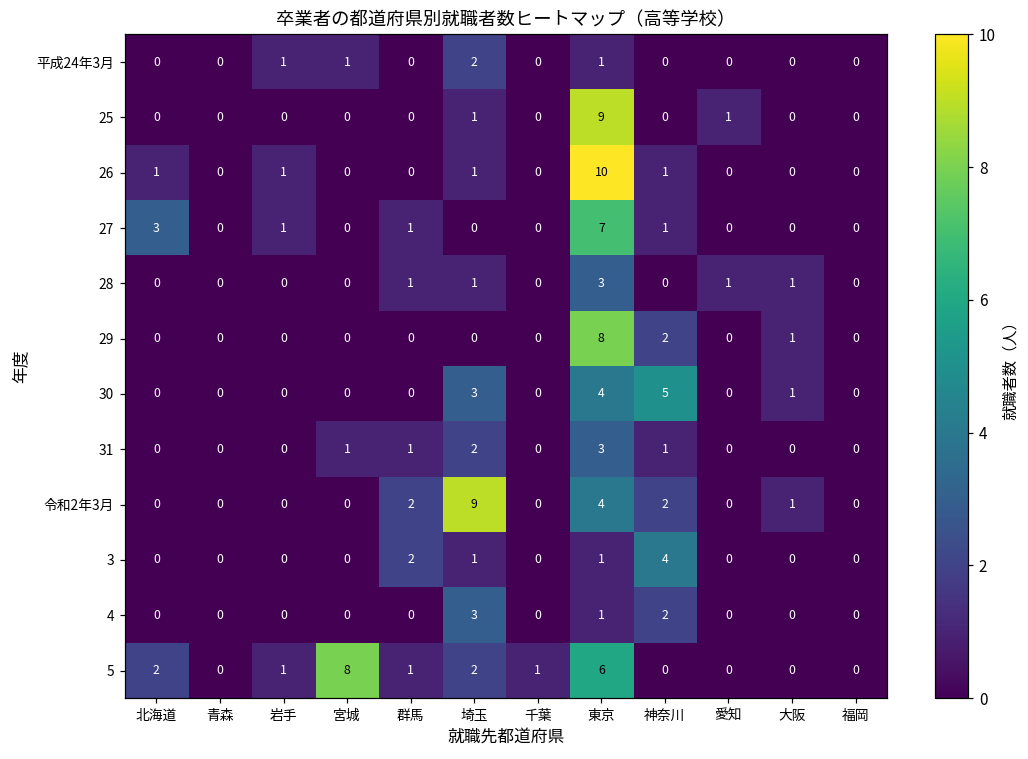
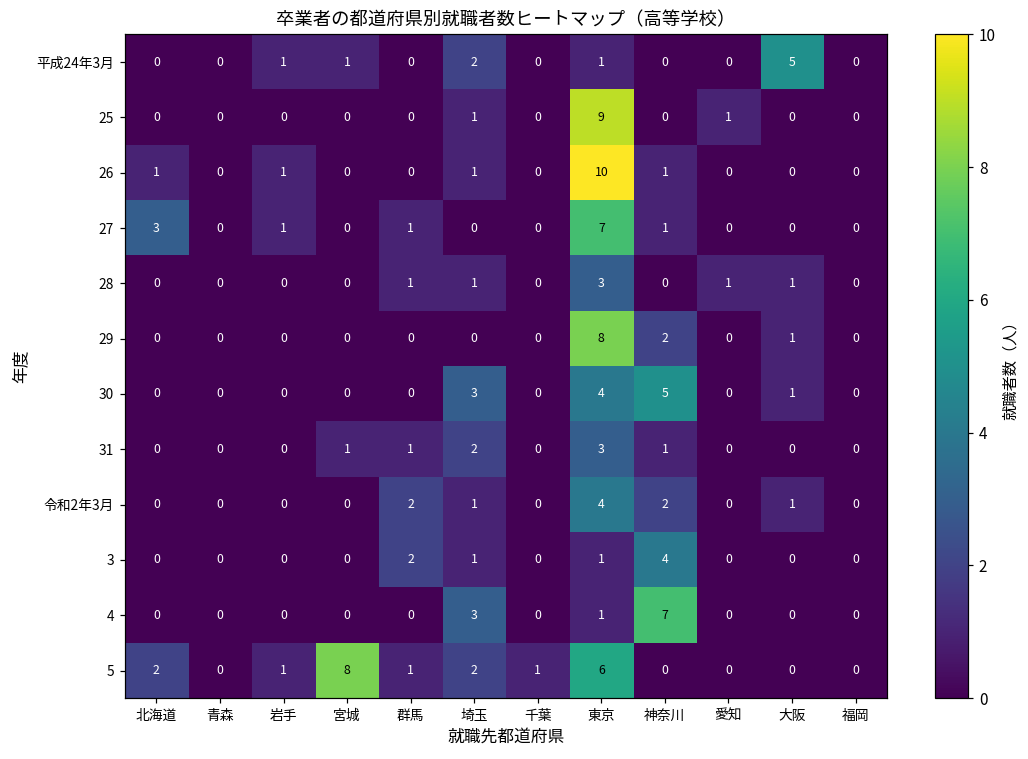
平成24年3月, 大阪: 0 -> 5
令和2年3月, 埼玉: 9 -> 1
4, 神奈川: 2 -> 7
